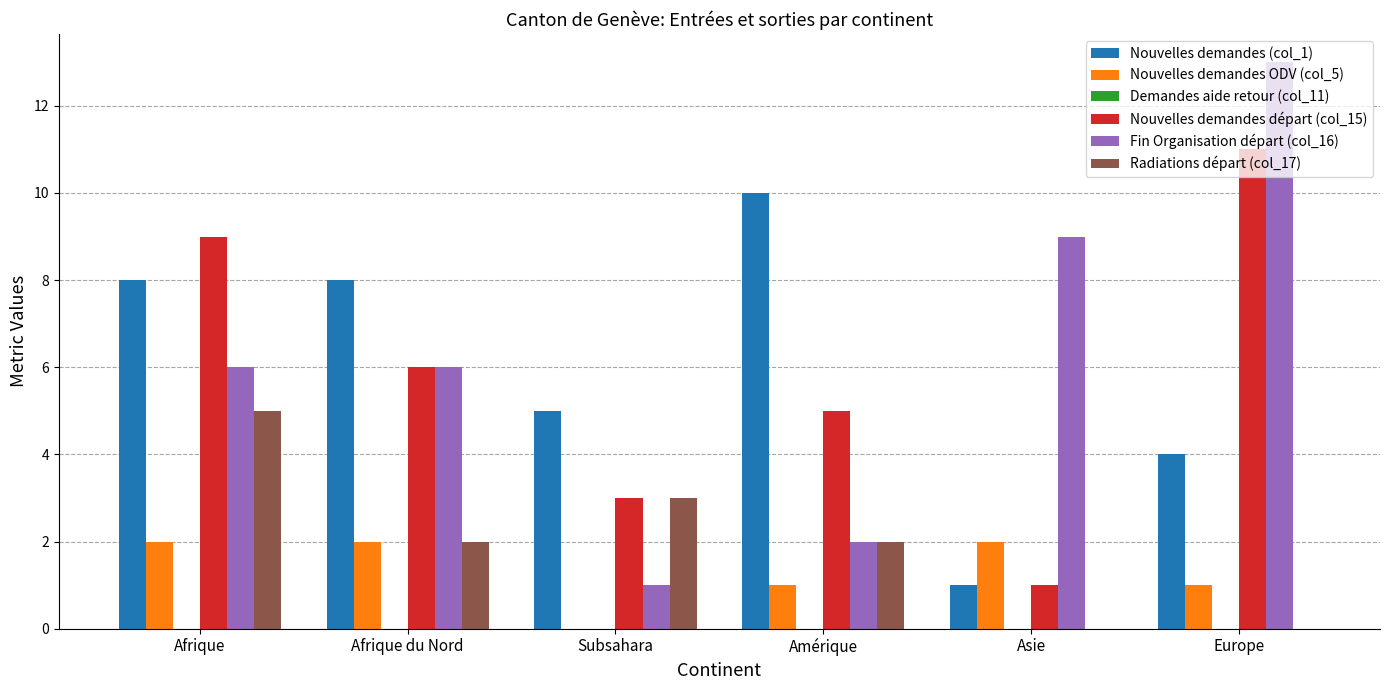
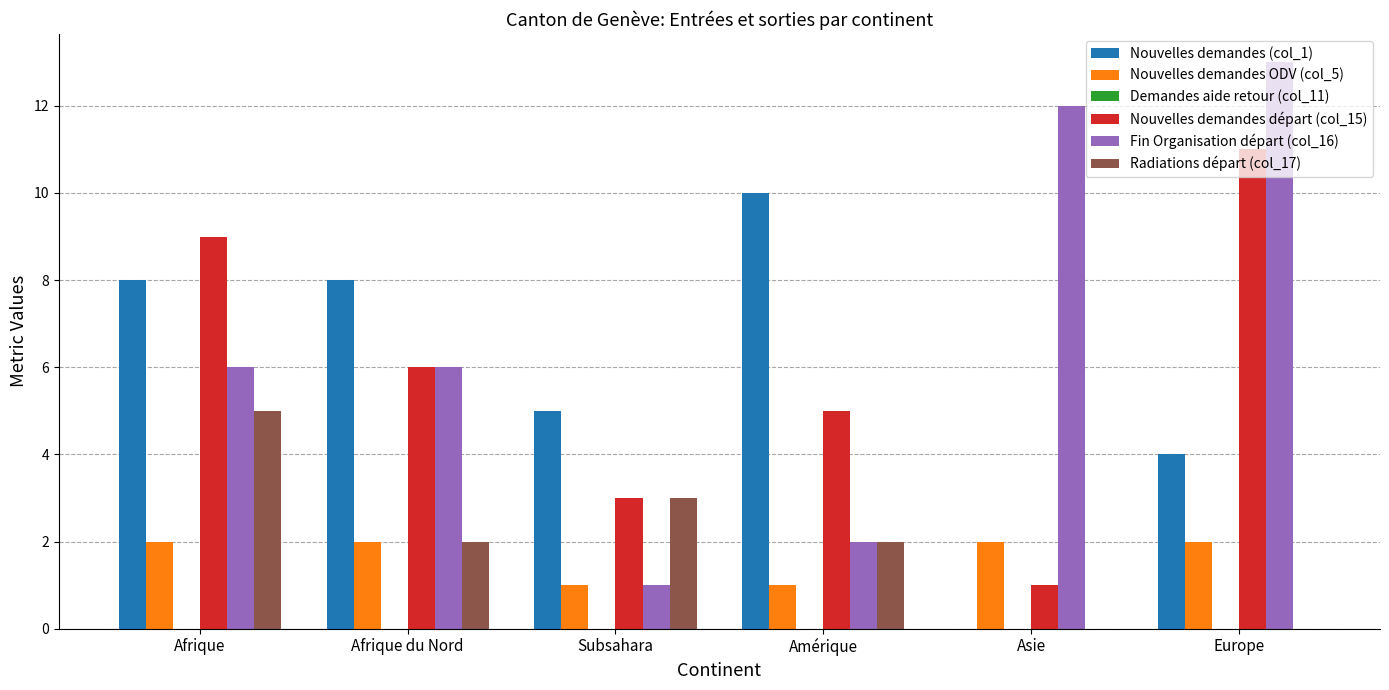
Nouvelles demandes ODV (col_5), Subsahara: 0 -> 1
Nouvelles demandes (col_1), Asie: 1 -> 0
Fin Organisation départ (col_16), Asie: 9 -> 12
Nouvelles demandes ODV (col_5), Europe: 1 -> 2
